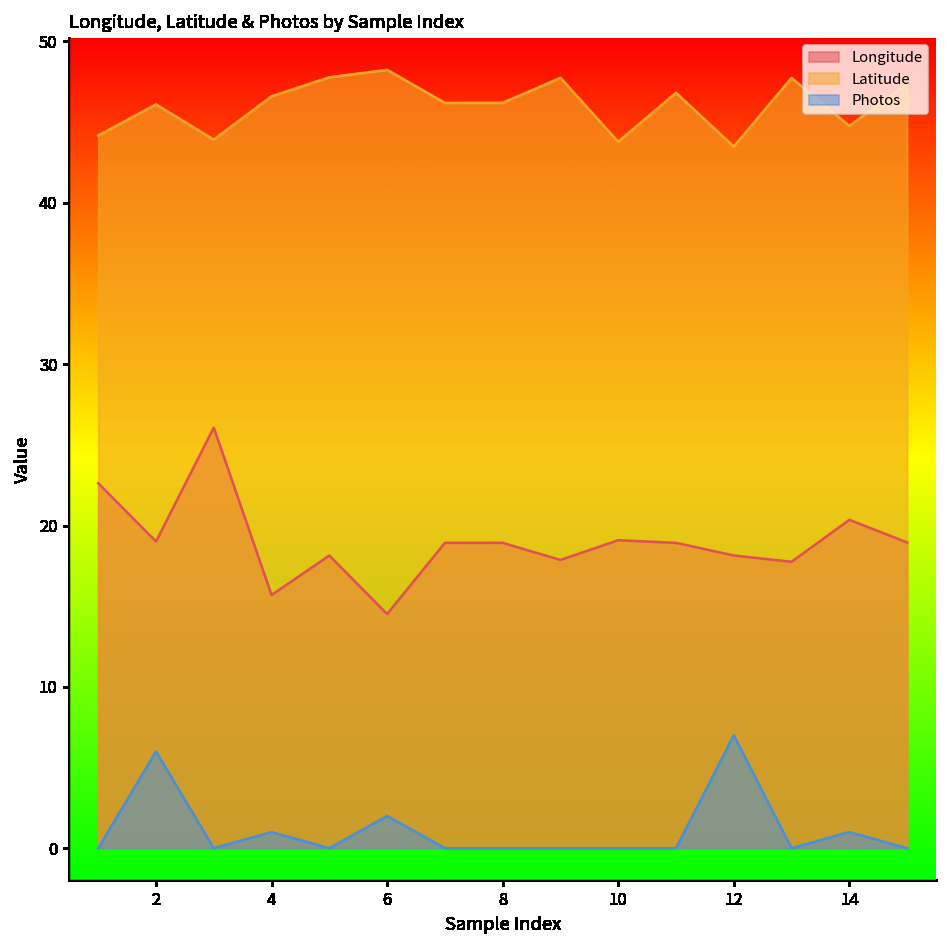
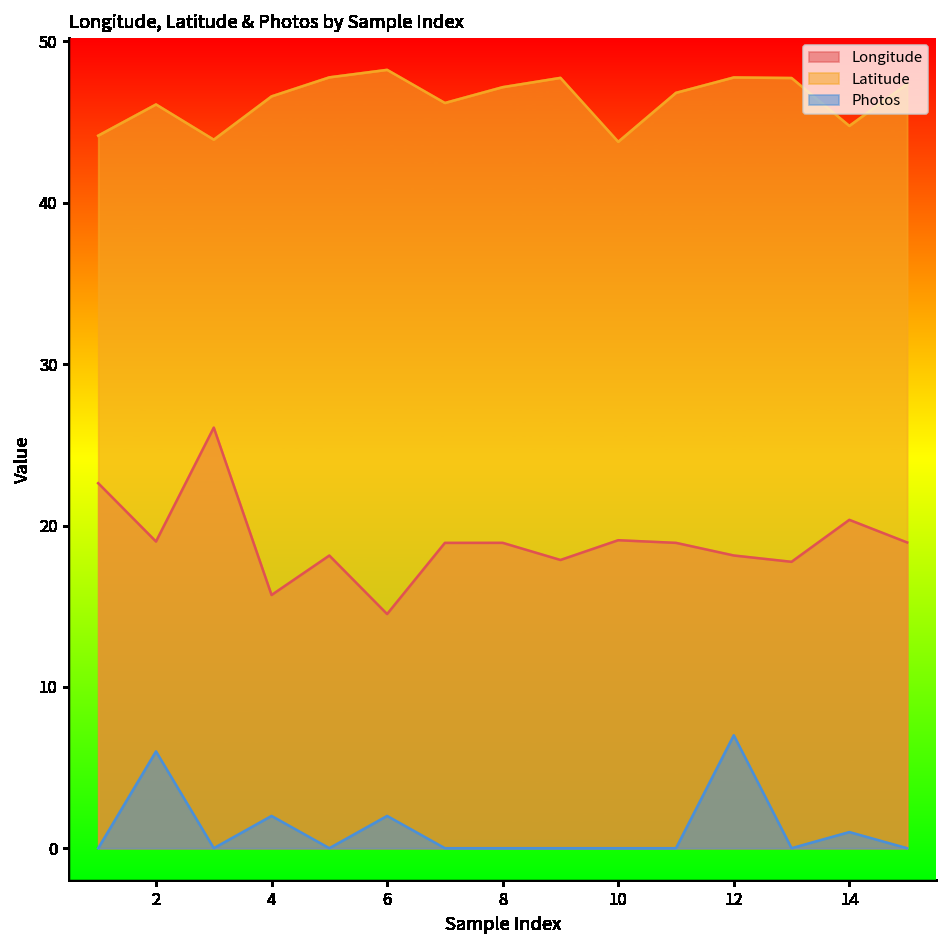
Photos, 4: 1 -> 2
Latitude, 8: 46.2 -> 47.2
Latitude, 12: 43.5 -> 47.8
